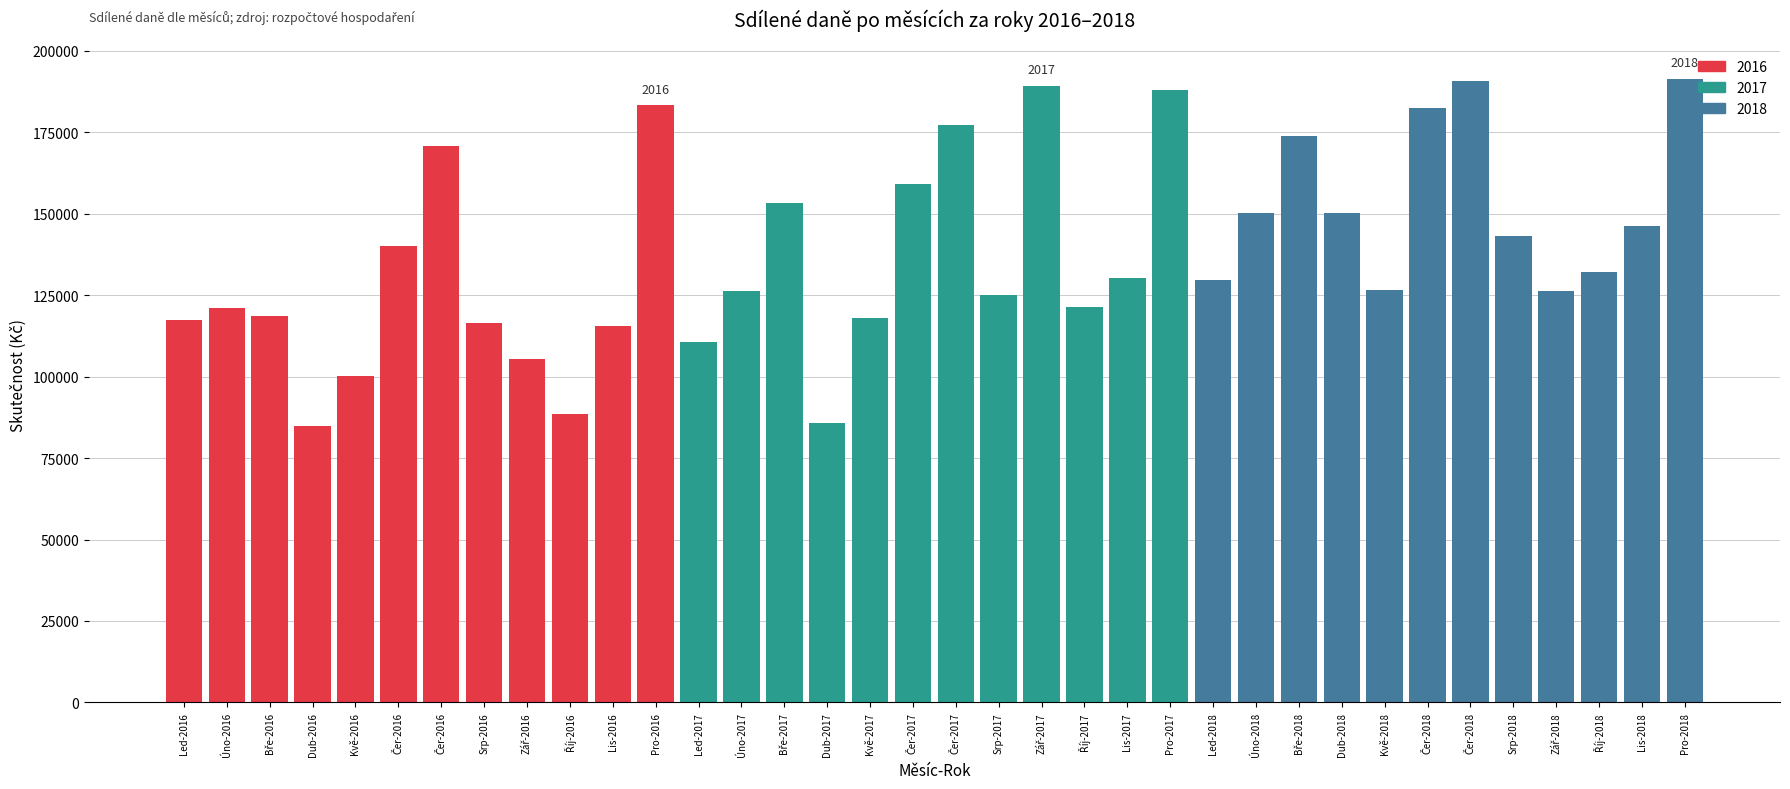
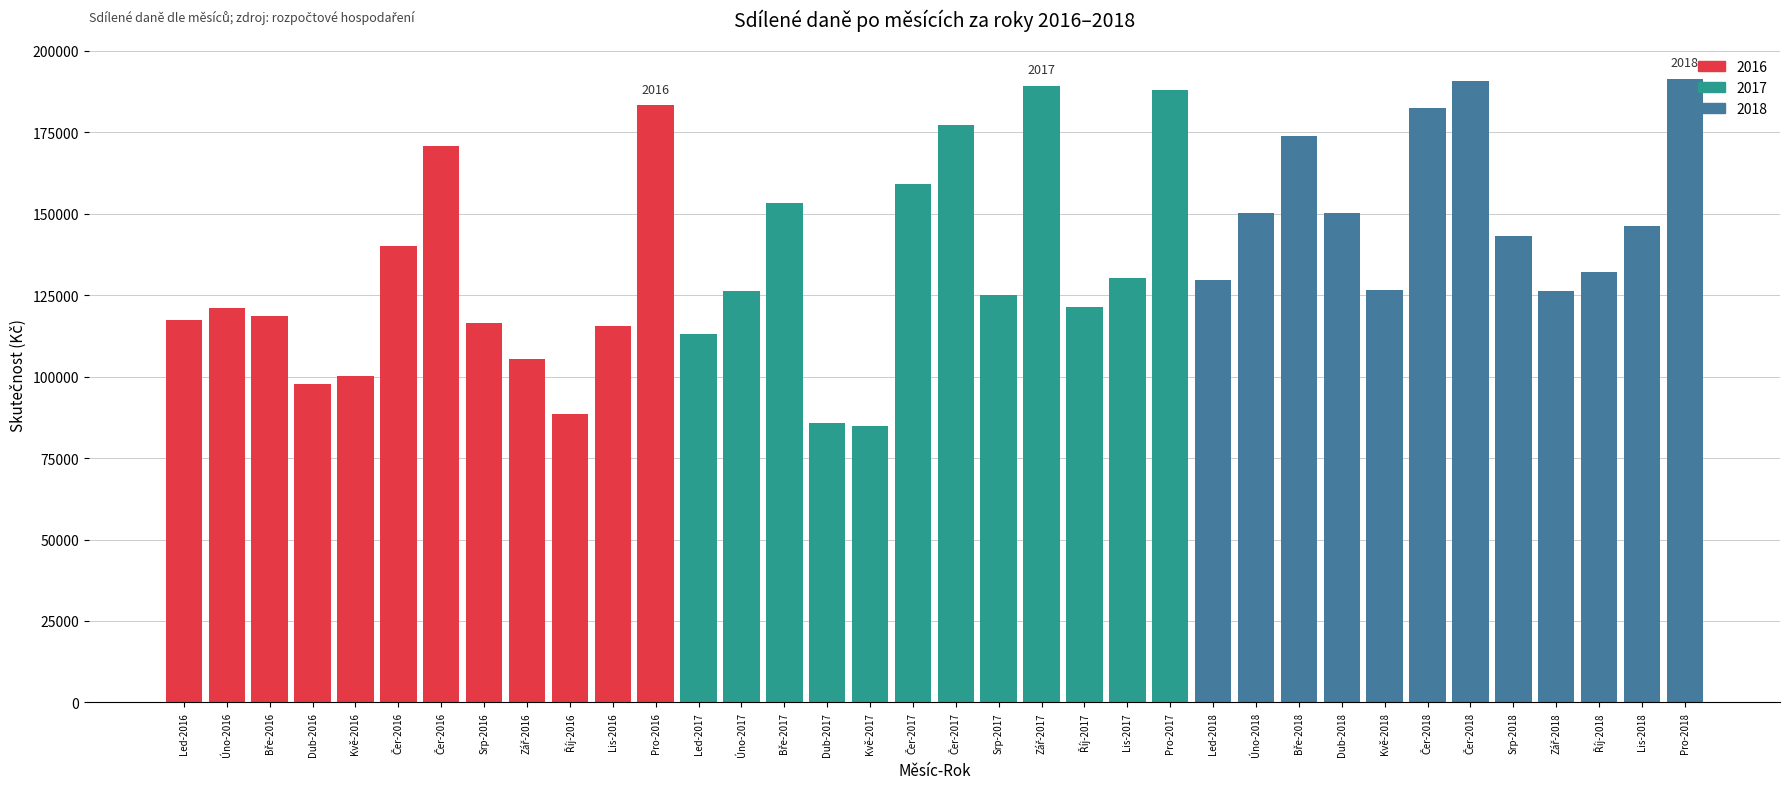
Dub-2016: 85000 -> 98000
Led-2017: 111000 -> 113000
Kvě-2017: 118000 -> 85000
